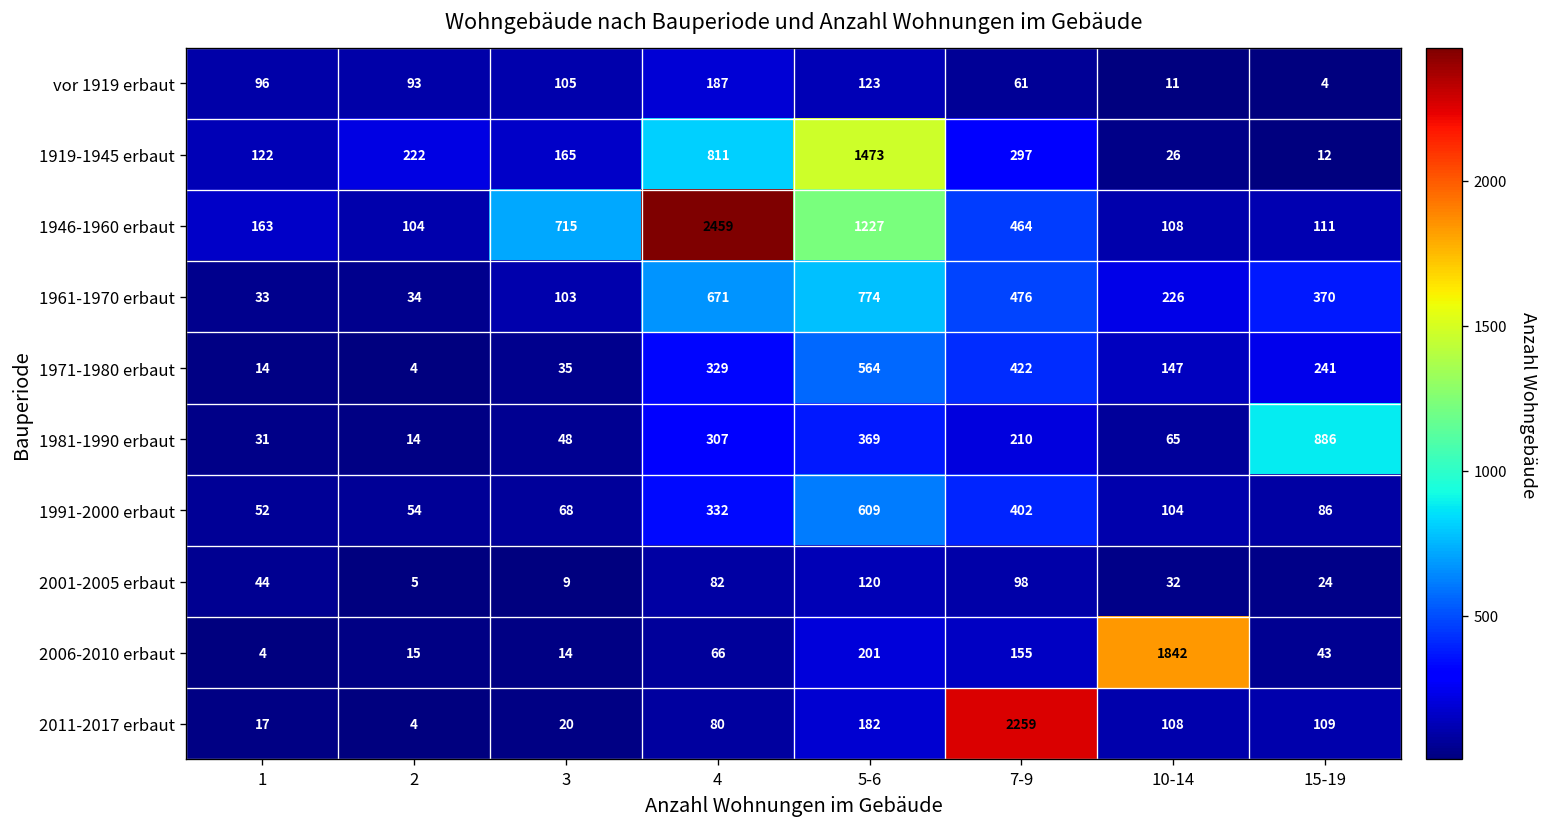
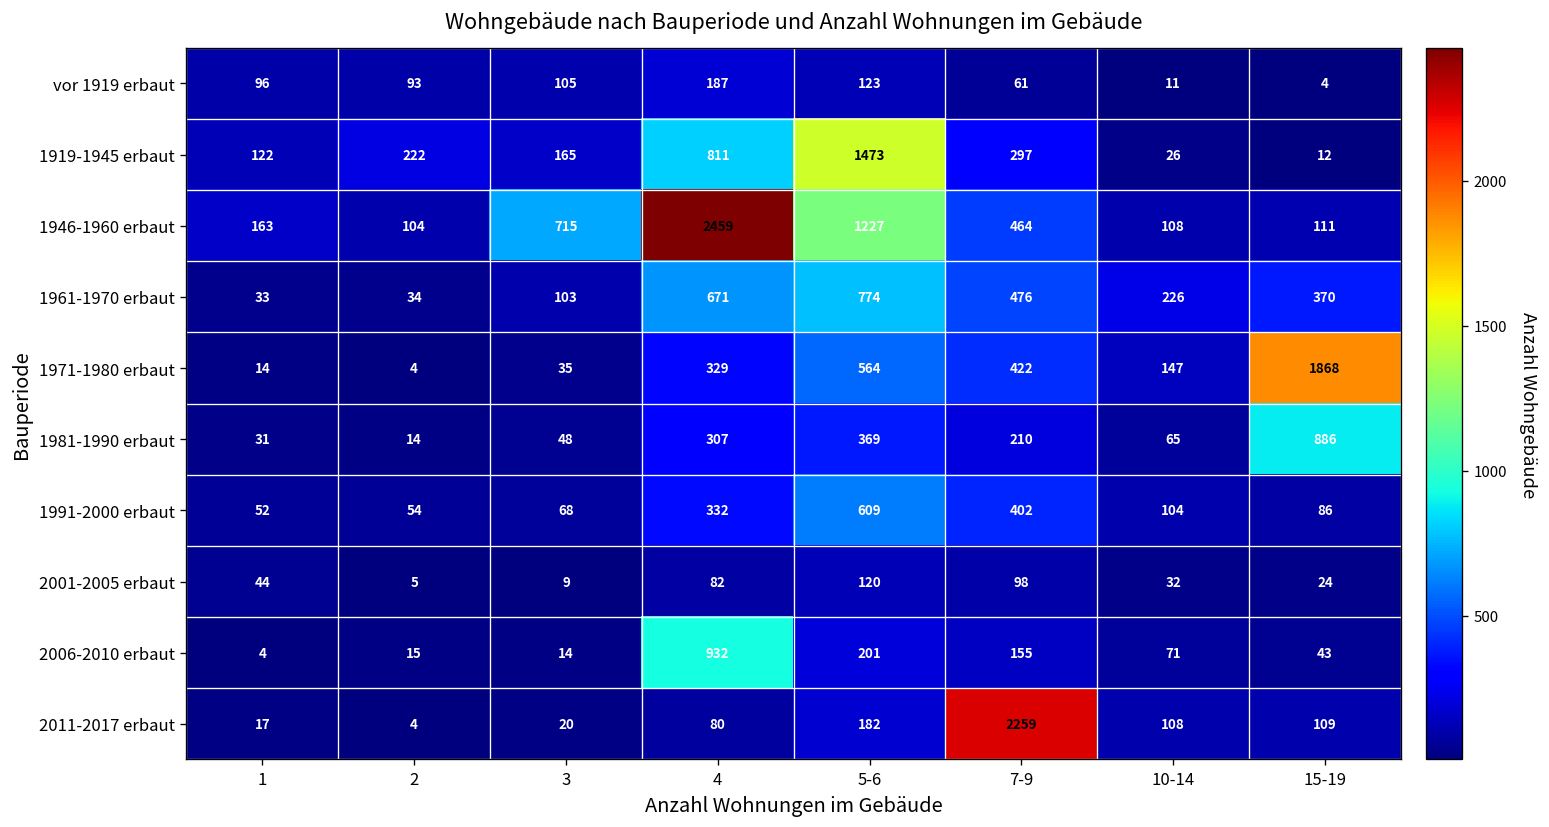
1971-1980 erbaut, 15-19: 241 -> 1868
2006-2010 erbaut, 4: 66 -> 932
2006-2010 erbaut, 10-14: 1842 -> 71
